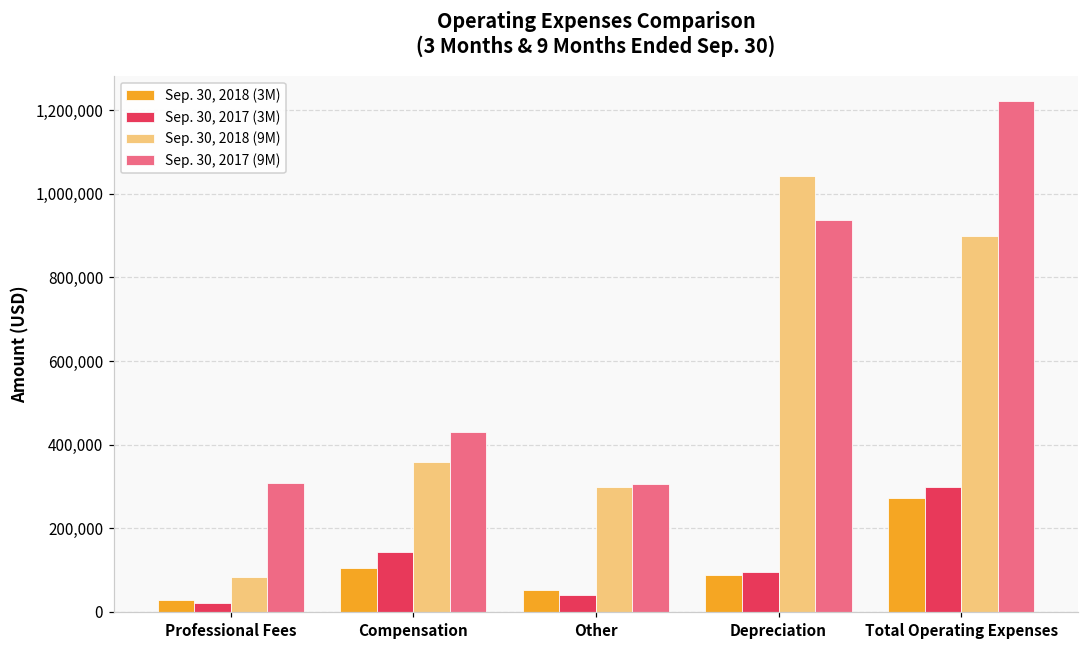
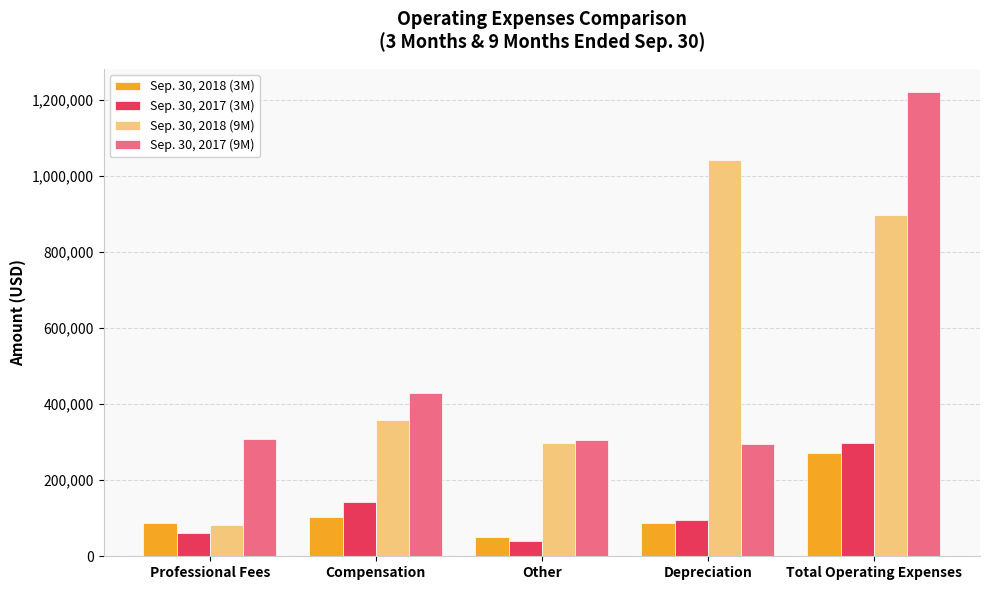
Sep. 30, 2018 (3M), Professional Fees: 30,000 -> 90,000
Sep. 30, 2017 (3M), Professional Fees: 20,000 -> 60,000
Sep. 30, 2017 (9M), Depreciation: 940,000 -> 300,000
